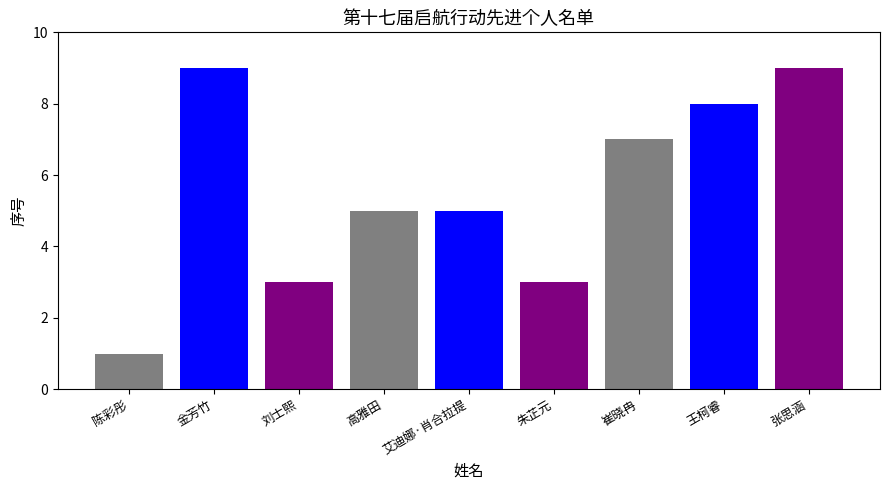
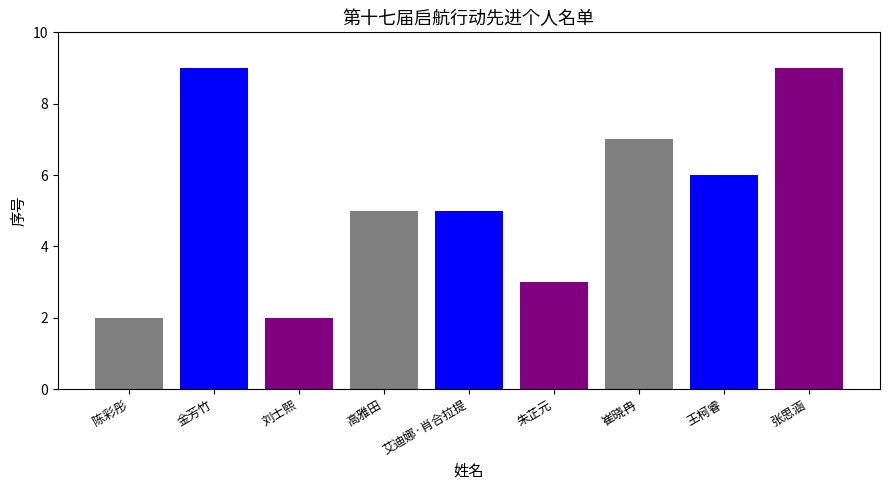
陈彩彤: 1 -> 2
刘士熙: 3 -> 2
王柯睿: 8 -> 6
